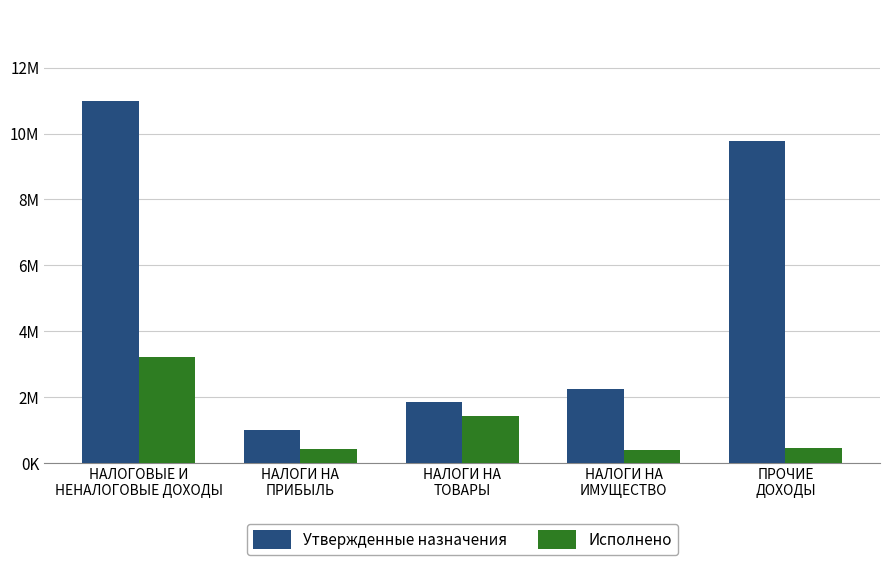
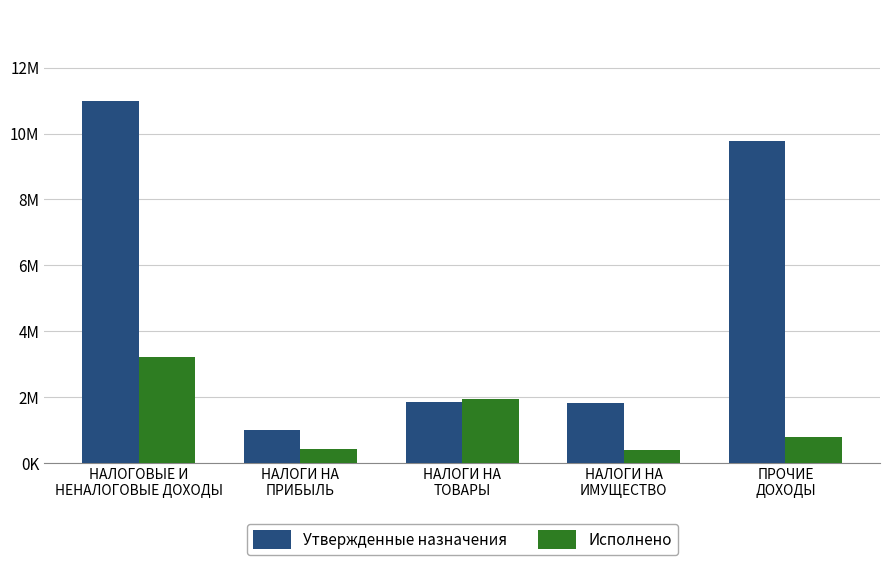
Исполнено, НАЛОГИ НА ТОВАРЫ: 1400000 -> 1900000
Утвержденные назначения, НАЛОГИ НА ИМУЩЕСТВО: 2300000 -> 1800000
Исполнено, ПРОЧИЕ ДОХОДЫ: 500000 -> 800000
